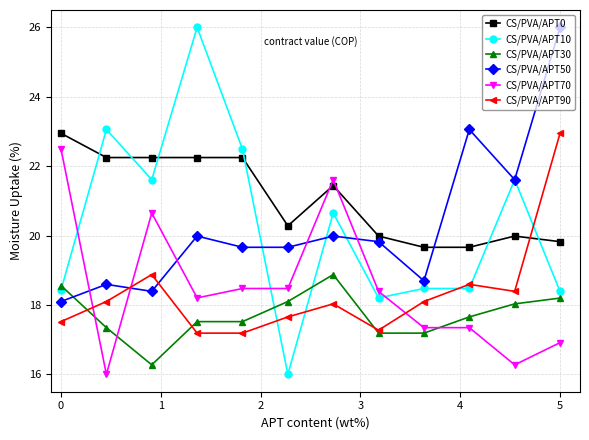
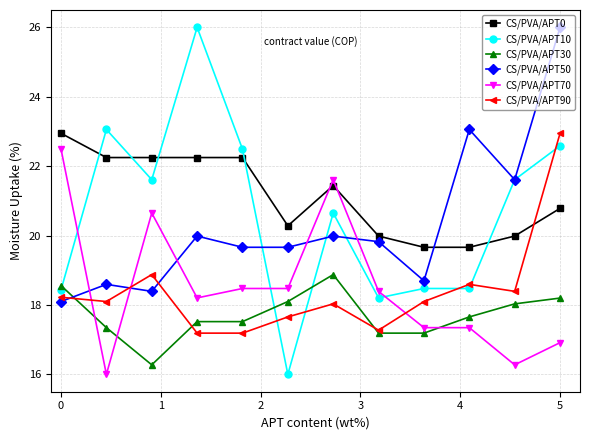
CS/PVA/APT90, 0: 17.5 -> 18.2
CS/PVA/APT0, 5: 19.8 -> 20.8
CS/PVA/APT10, 5: 18.4 -> 22.6
